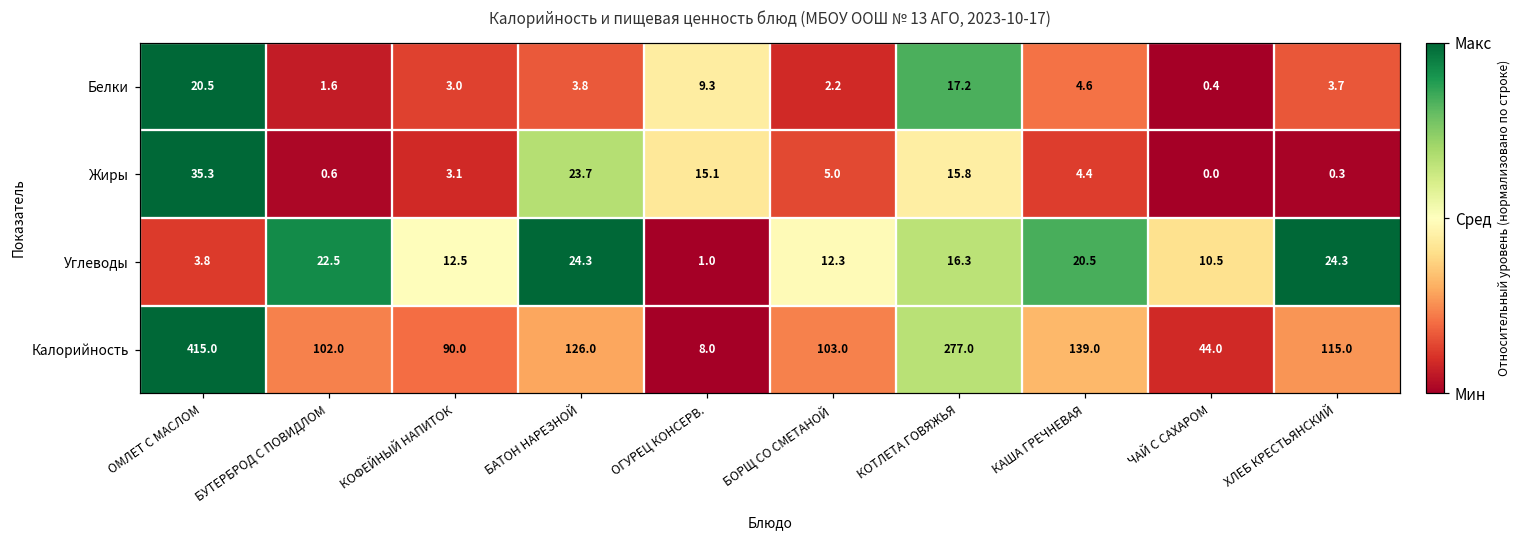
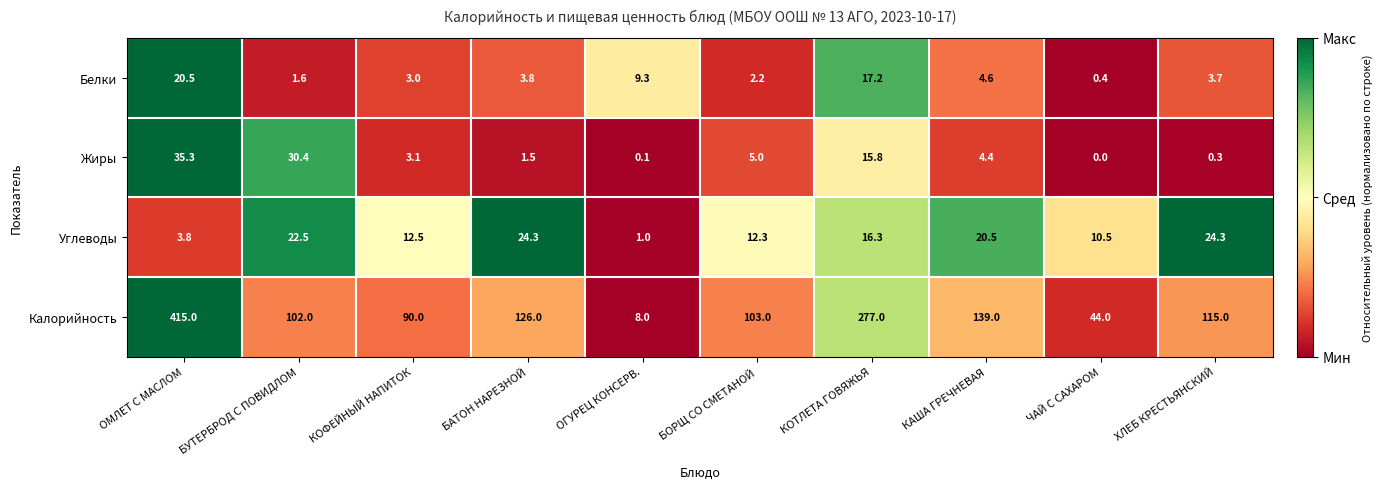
Жиры, БУТЕРБРОД С ПОВИДЛОМ: 0.6 -> 30.4
Жиры, БАТОН НАРЕЗНОЙ: 23.7 -> 1.5
Жиры, ОГУРЕЦ КОНСЕРВ.: 15.1 -> 0.1
